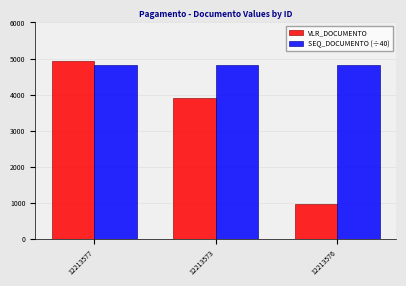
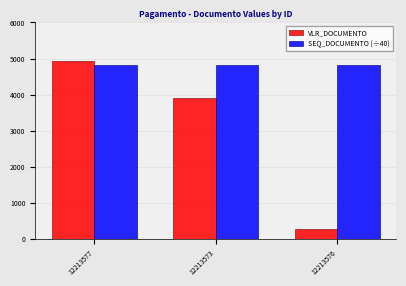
VLR_DOCUMENTO, 12213576: 1000 -> 300
